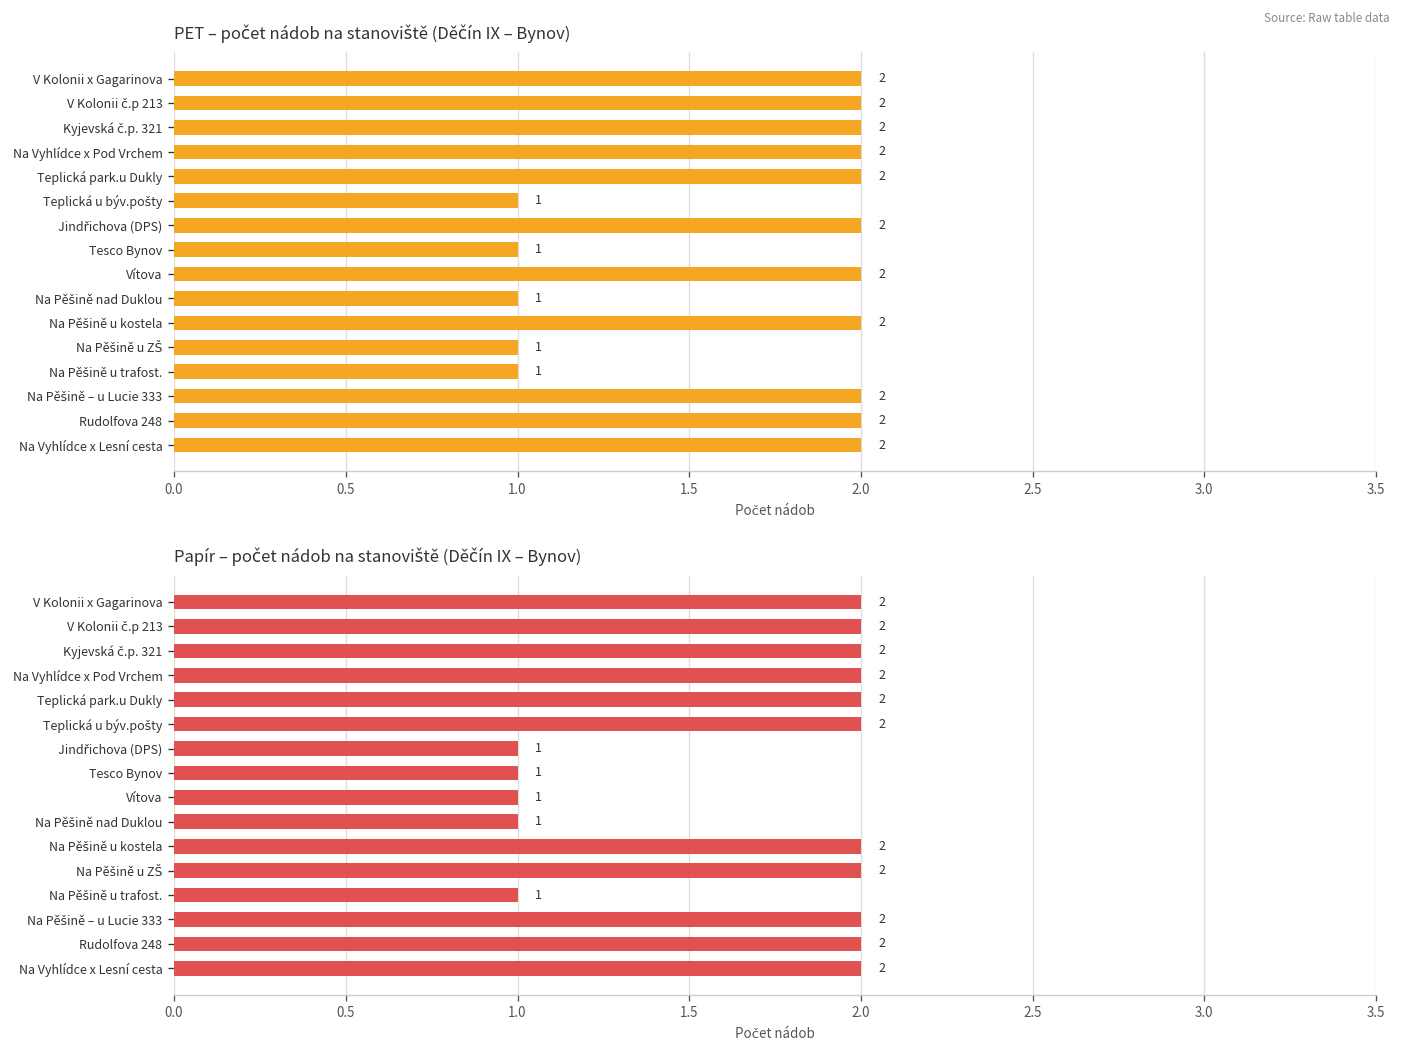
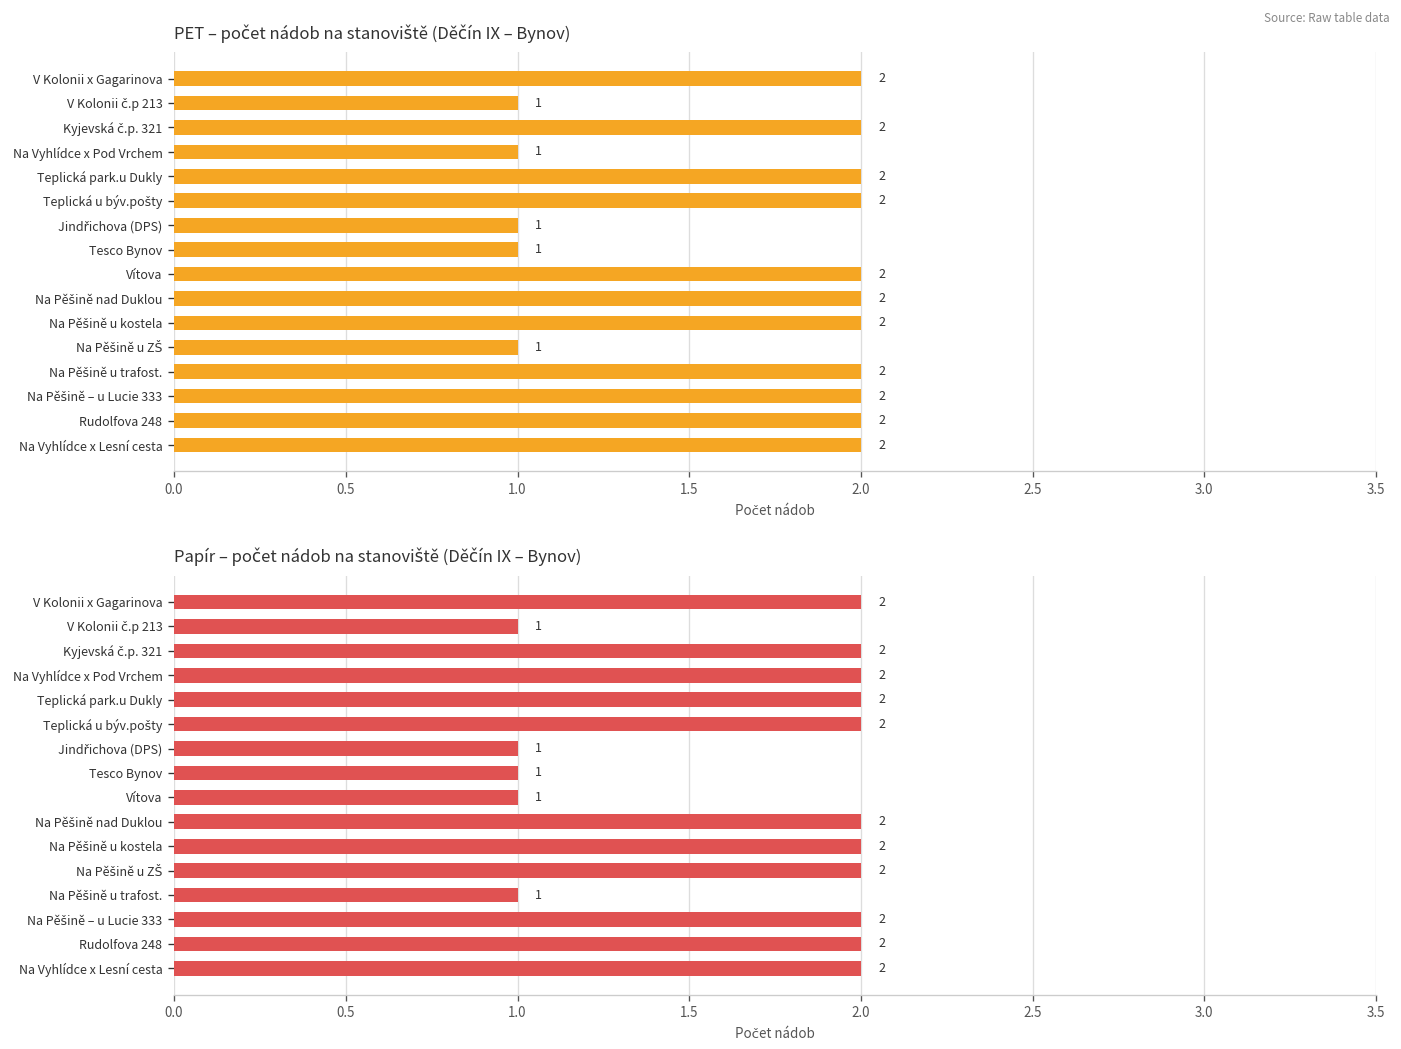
PET – počet nádob na stanoviště (Děčín IX – Bynov), V Kolonii č.p 213: 2 -> 1
PET – počet nádob na stanoviště (Děčín IX – Bynov), Na Vyhlídce x Pod Vrchem: 2 -> 1
PET – počet nádob na stanoviště (Děčín IX – Bynov), Teplická u býv.pošty: 1 -> 2
PET – počet nádob na stanoviště (Děčín IX – Bynov), Jindřichova (DPS): 2 -> 1
PET – počet nádob na stanoviště (Děčín IX – Bynov), Na Pěšině nad Duklou: 1 -> 2
PET – počet nádob na stanoviště (Děčín IX – Bynov), Na Pěšině u trafost.: 1 -> 2
Papír – počet nádob na stanoviště (Děčín IX – Bynov), V Kolonii č.p 213: 2 -> 1
Papír – počet nádob na stanoviště (Děčín IX – Bynov), Na Pěšině nad Duklou: 1 -> 2
